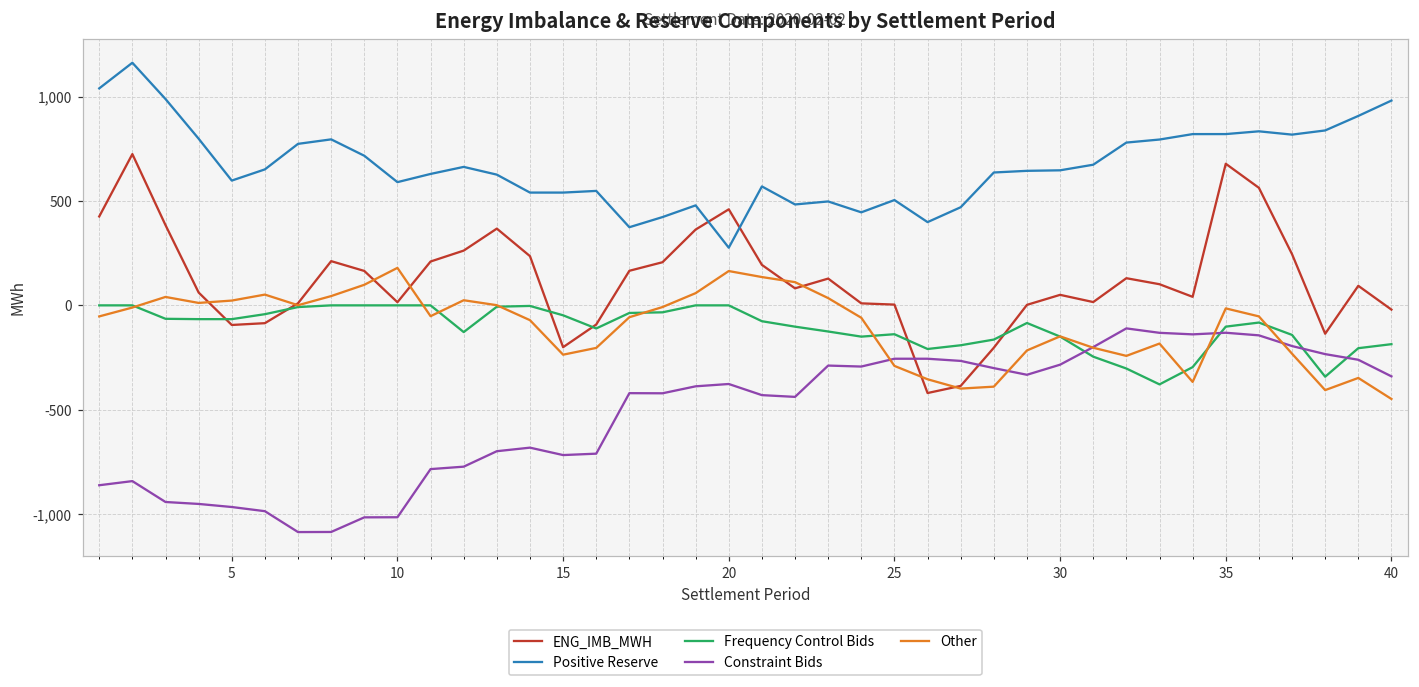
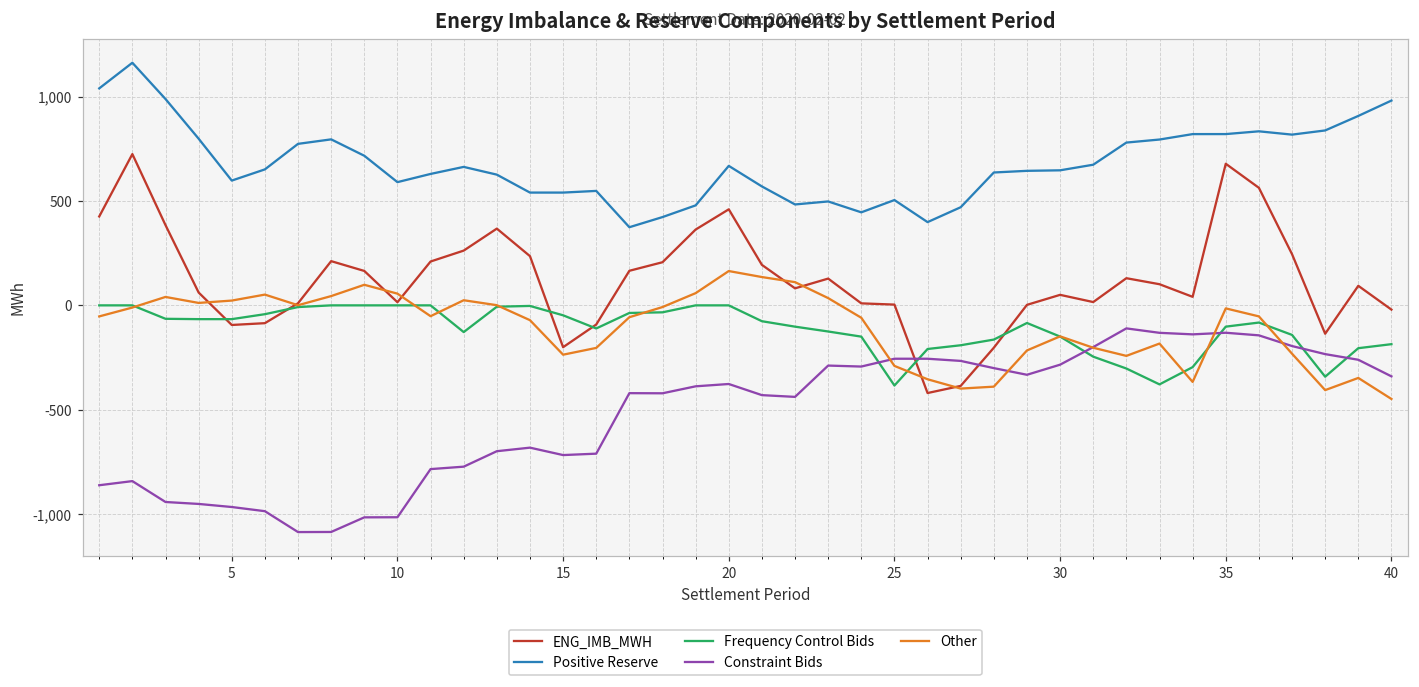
Other, 10: 180 -> 60
Positive Reserve, 20: 280 -> 670
Frequency Control Bids, 25: -140 -> -380
